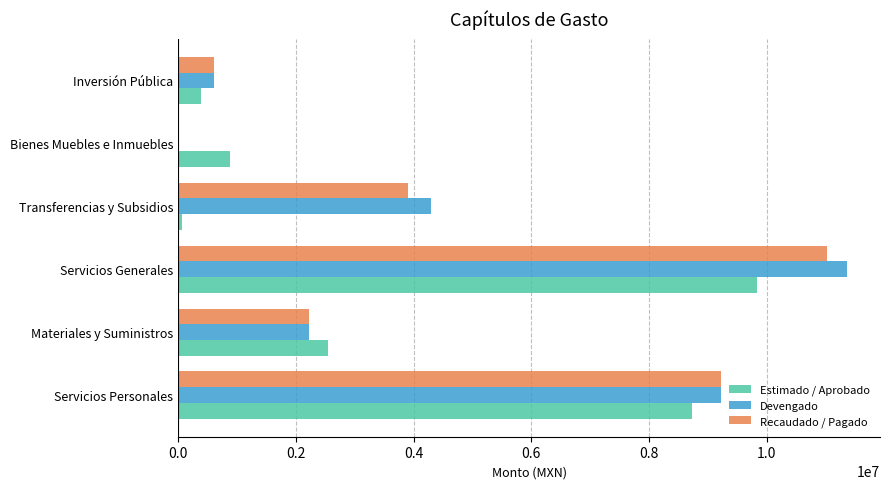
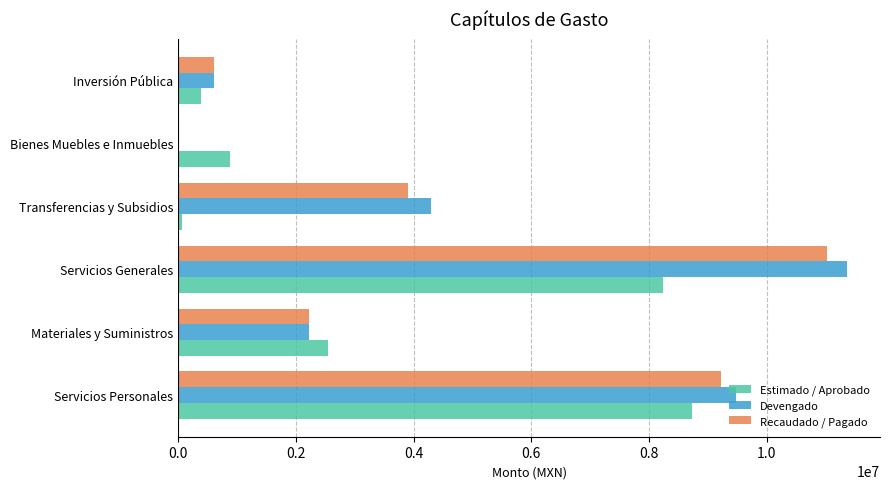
Estimado / Aprobado, Servicios Generales: 9800000 -> 8200000
Devengado, Servicios Personales: 9200000 -> 9500000
